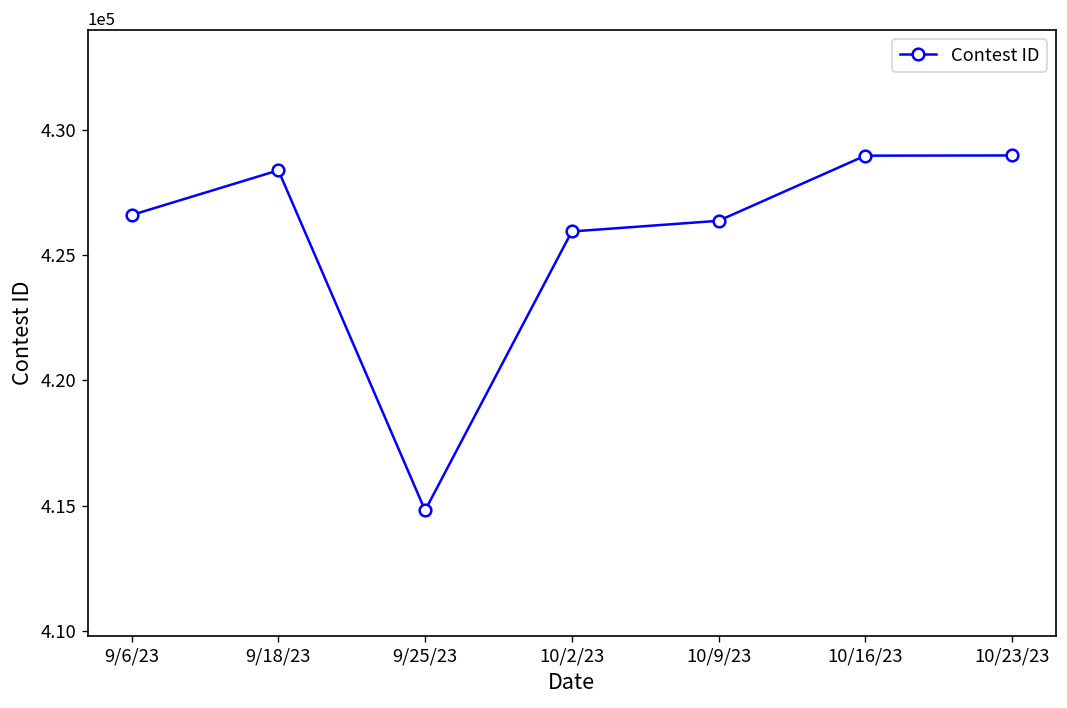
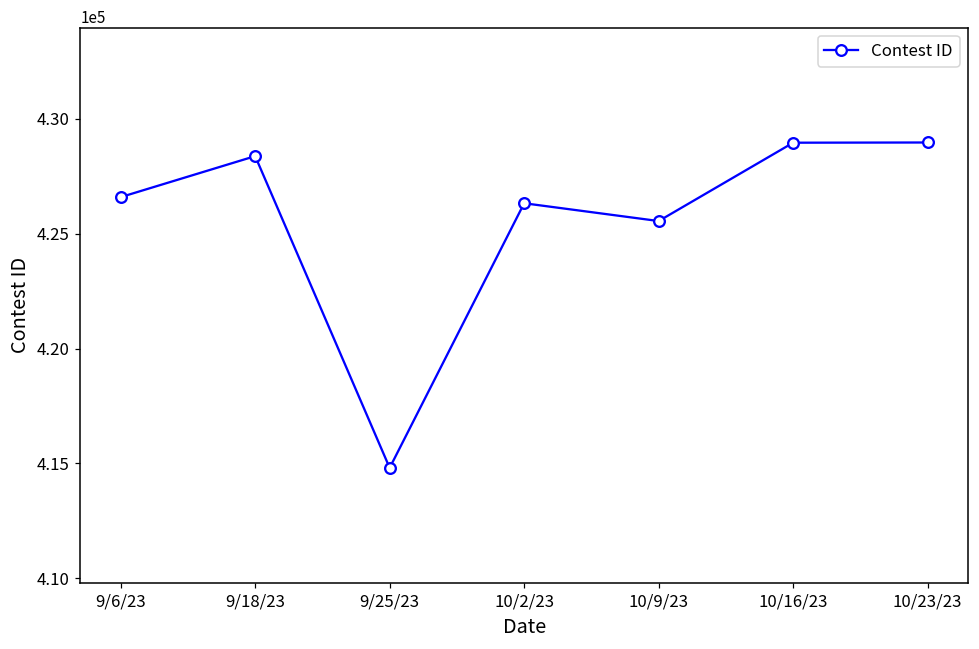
10/2/23: 425900 -> 426300
10/9/23: 426400 -> 425600
